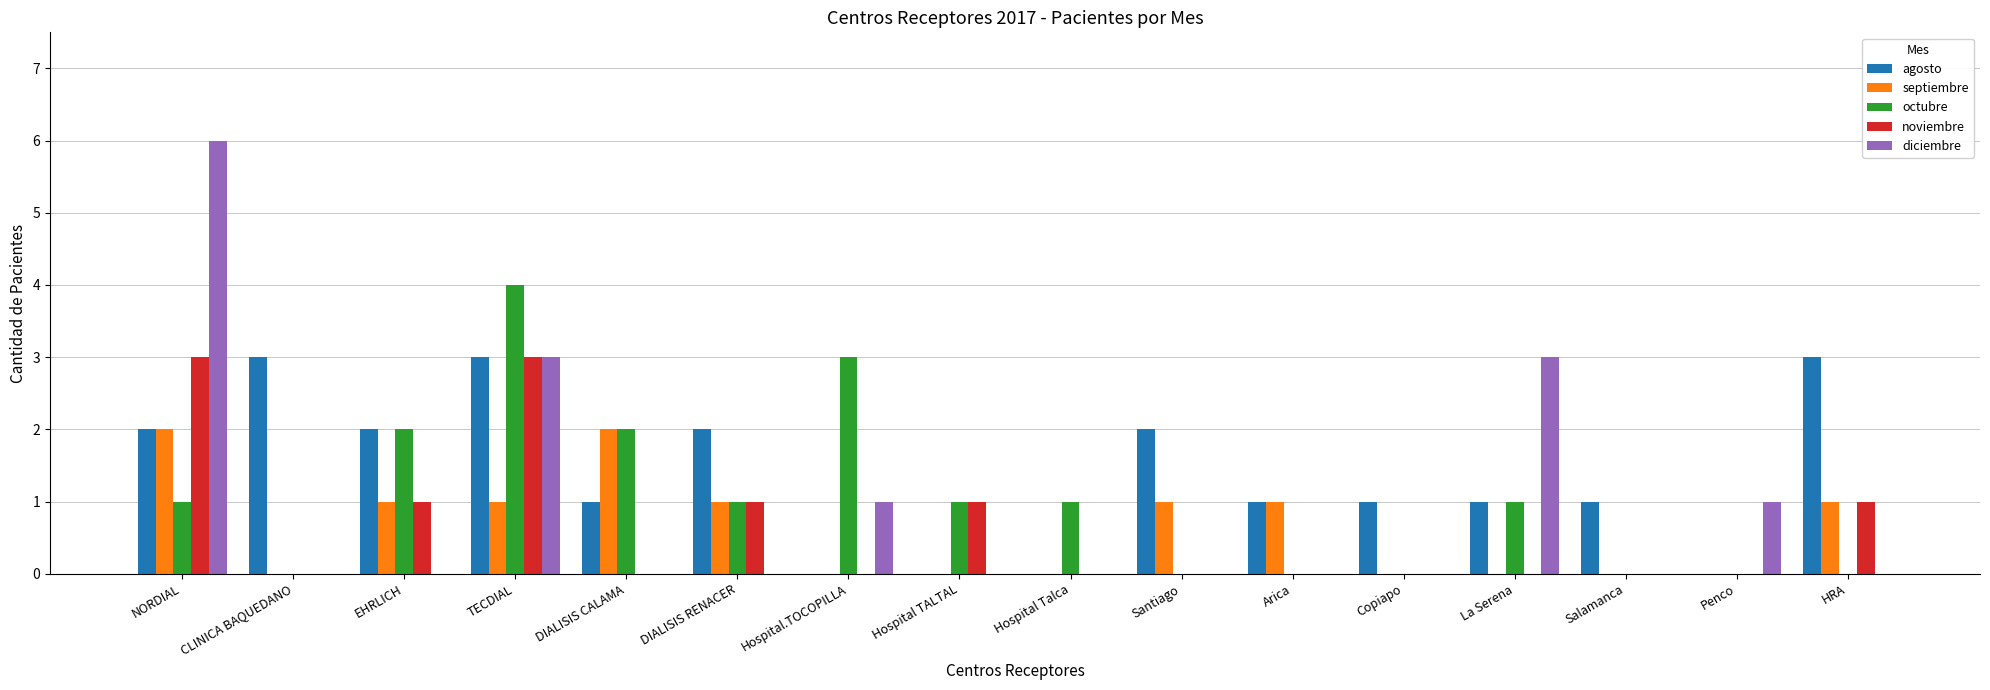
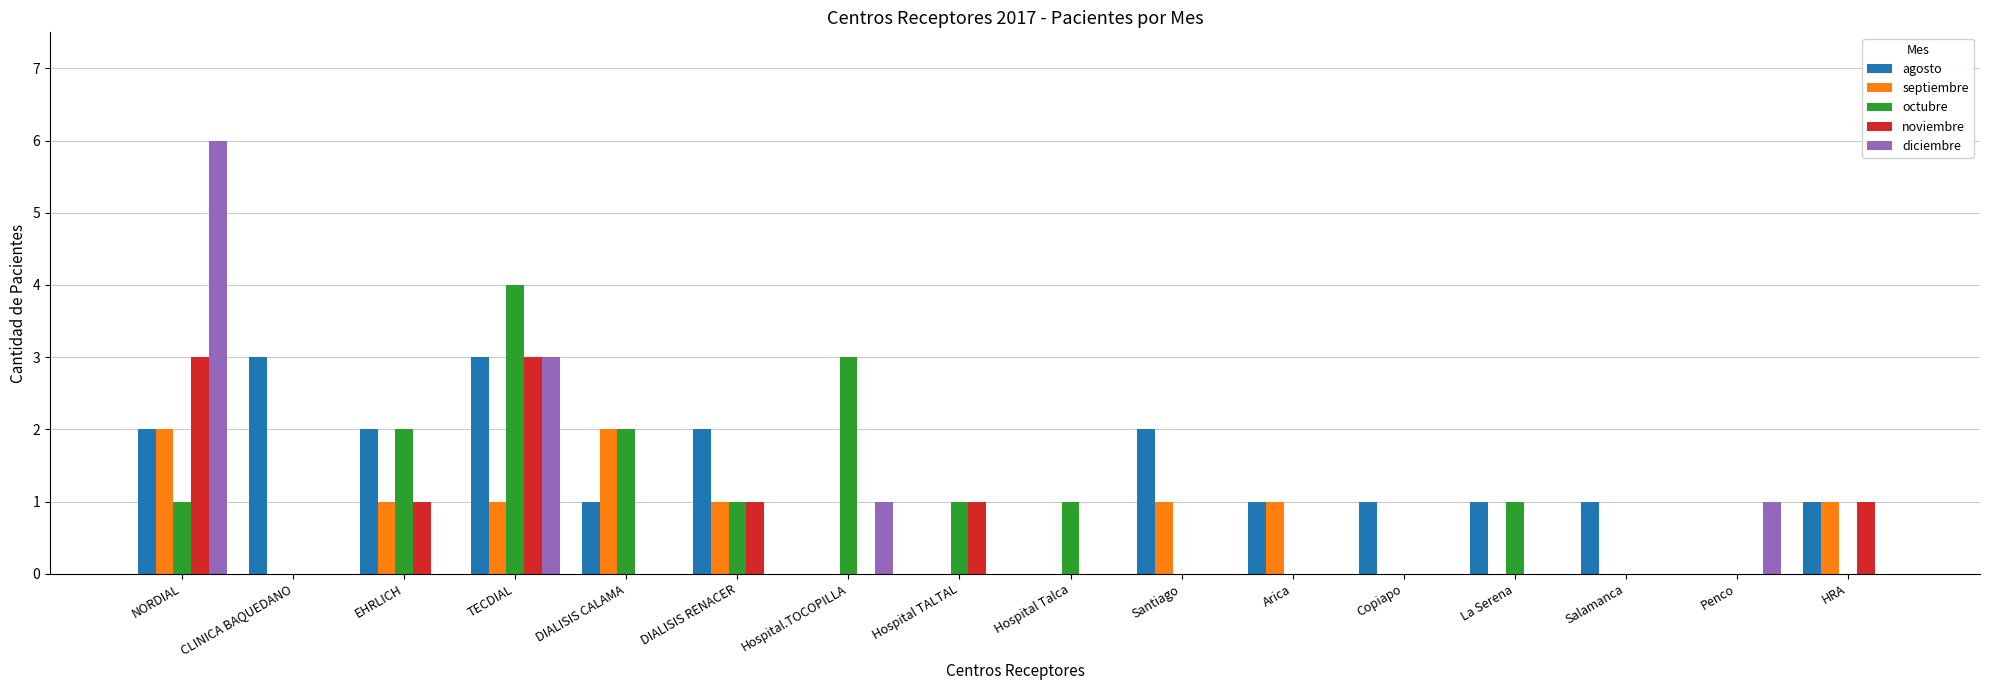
diciembre, La Serena: 3 -> 0
agosto, HRA: 3 -> 1
